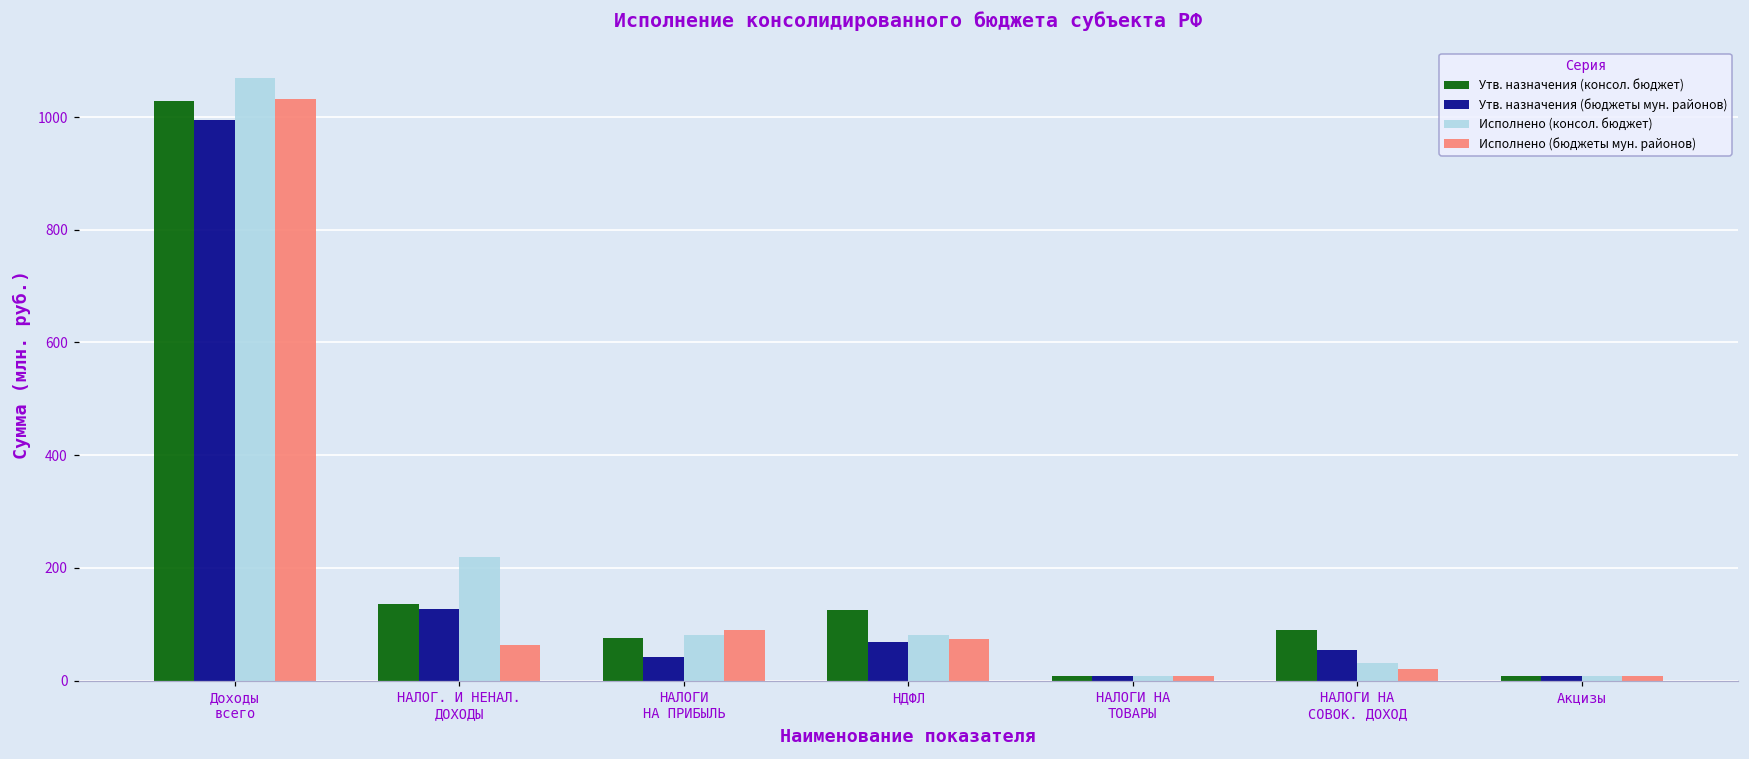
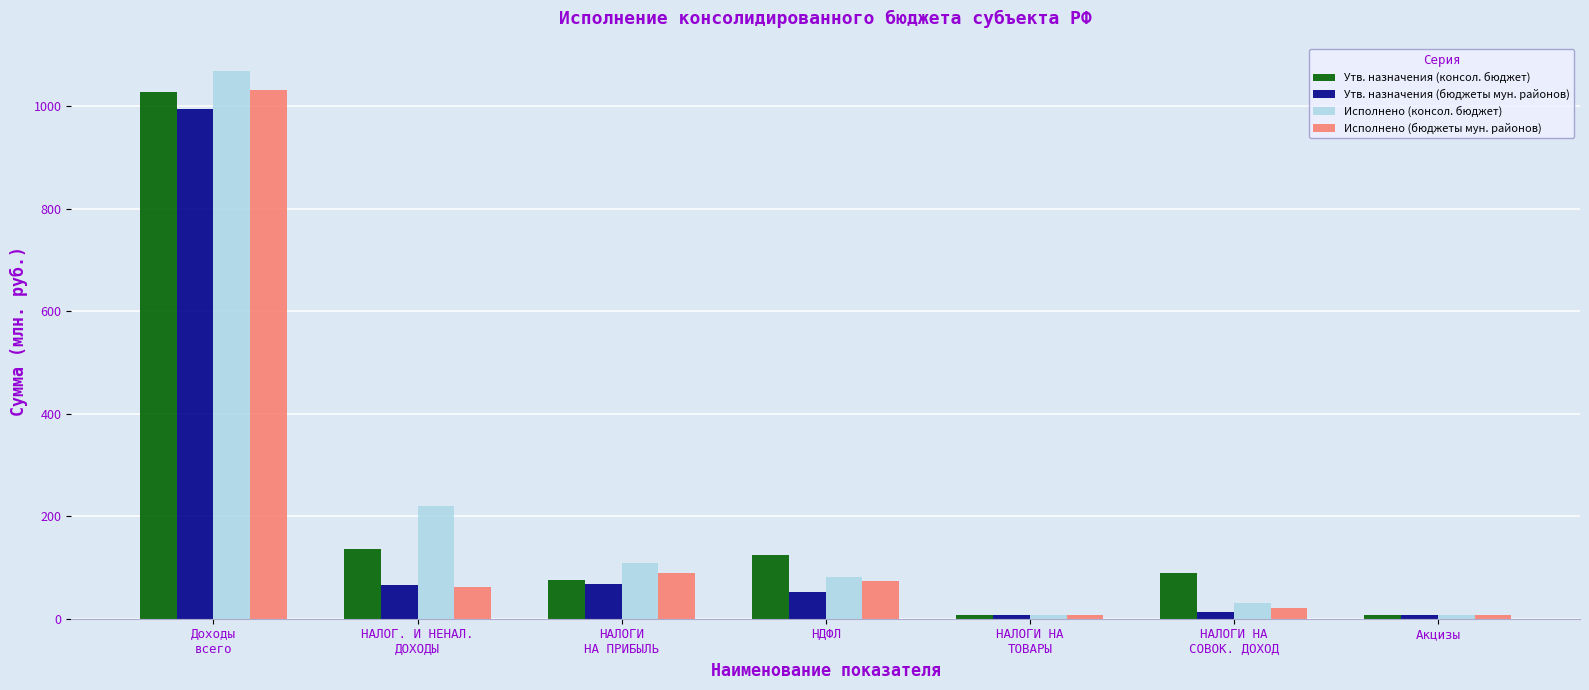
Утв. назначения (бюджеты мун. районов), НАЛОГ. И НЕНАЛ. ДОХОДЫ: 130 -> 60
Утв. назначения (бюджеты мун. районов), НАЛОГИ НА ПРИБЫЛЬ: 40 -> 70
Исполнено (консол. бюджет), НАЛОГИ НА ПРИБЫЛЬ: 80 -> 110
Утв. назначения (бюджеты мун. районов), НДФЛ: 70 -> 50
Утв. назначения (бюджеты мун. районов), НАЛОГИ НА СОВОК. ДОХОД: 50 -> 10
